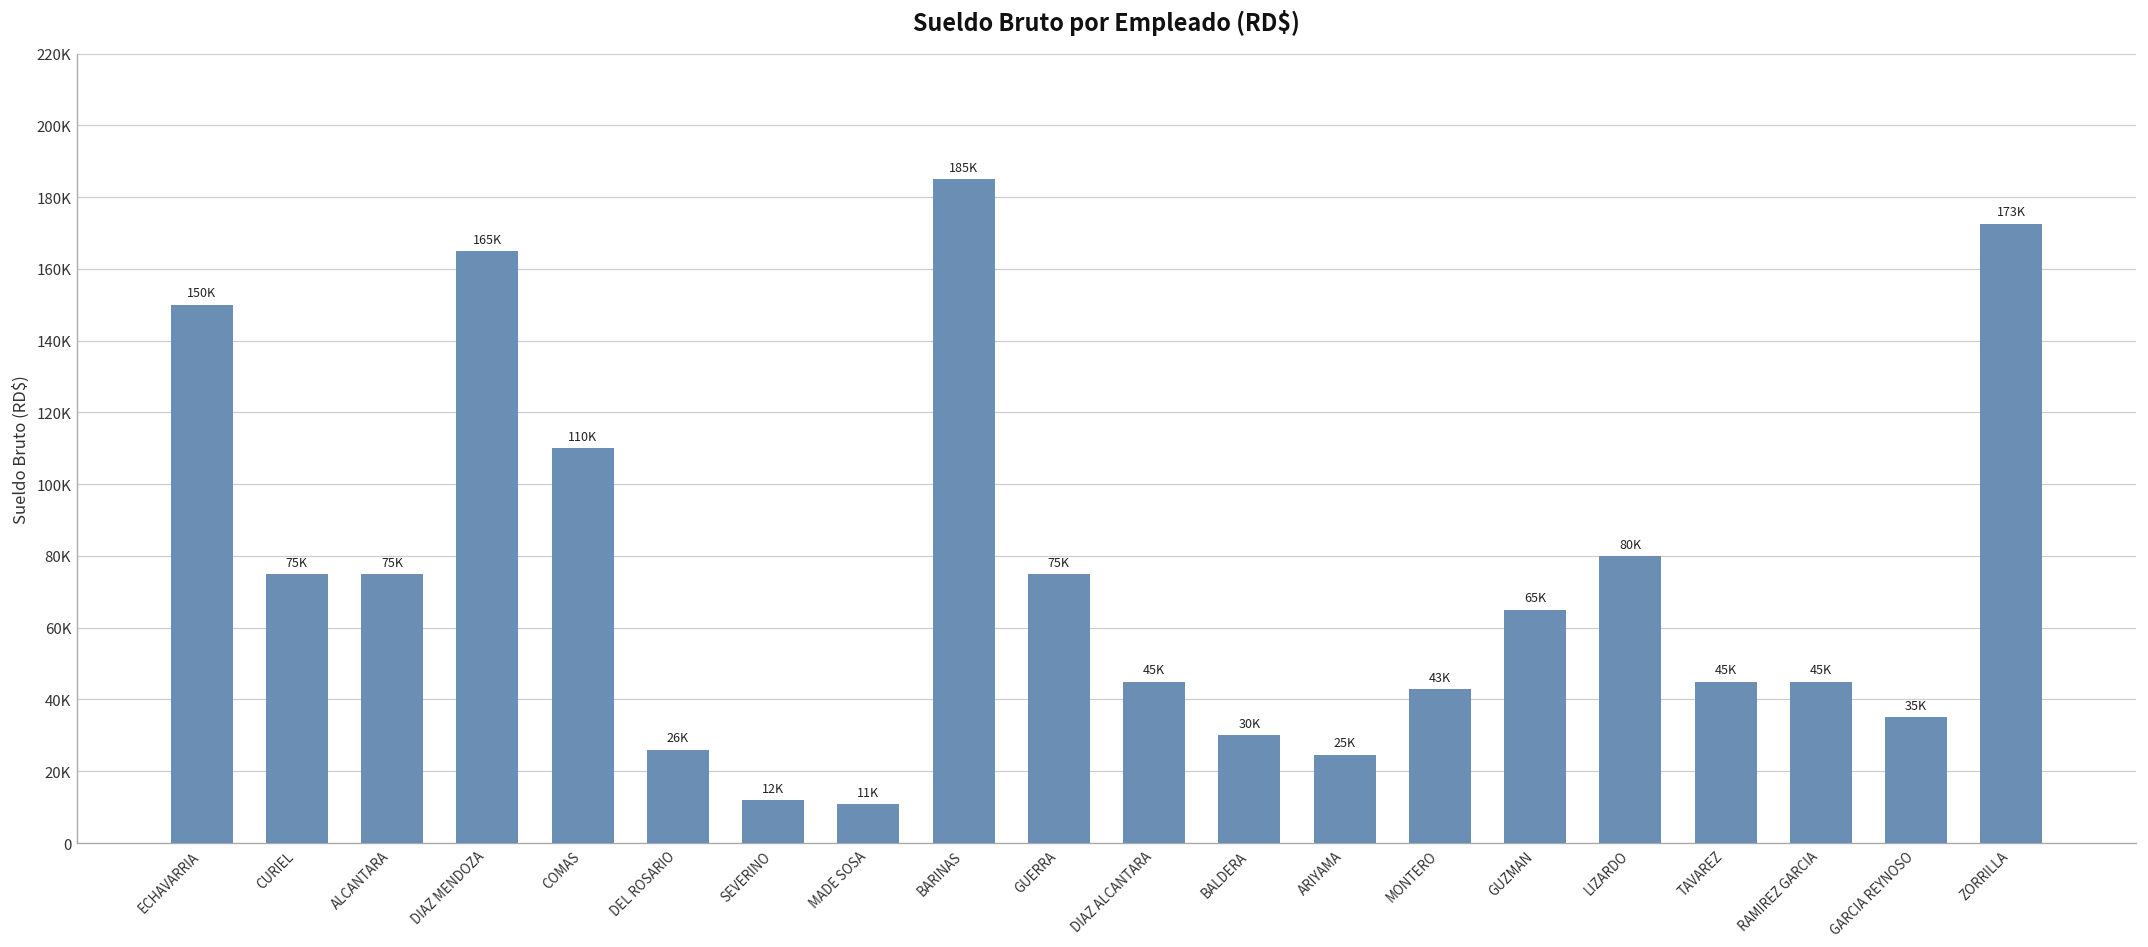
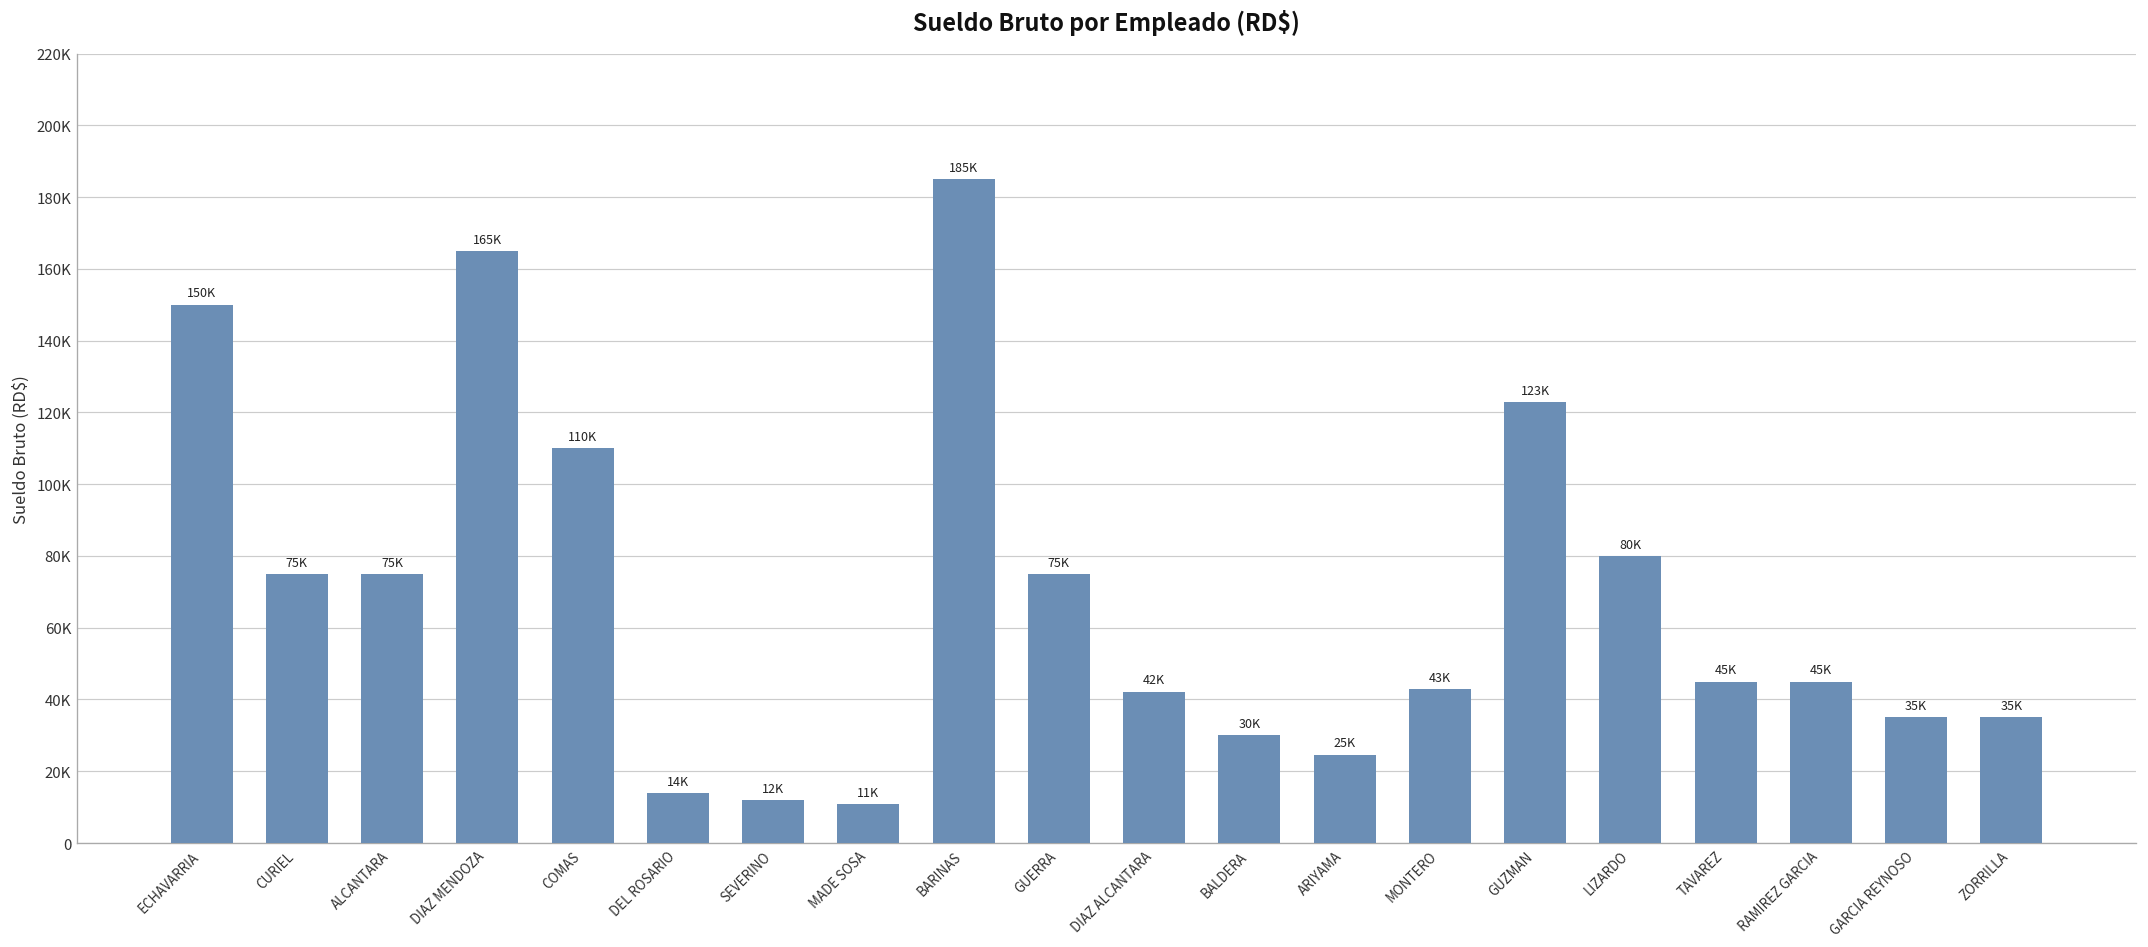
DEL ROSARIO: 26K -> 14K
DIAZ ALCANTARA: 45K -> 42K
GUZMAN: 65K -> 123K
ZORRILLA: 173K -> 35K
